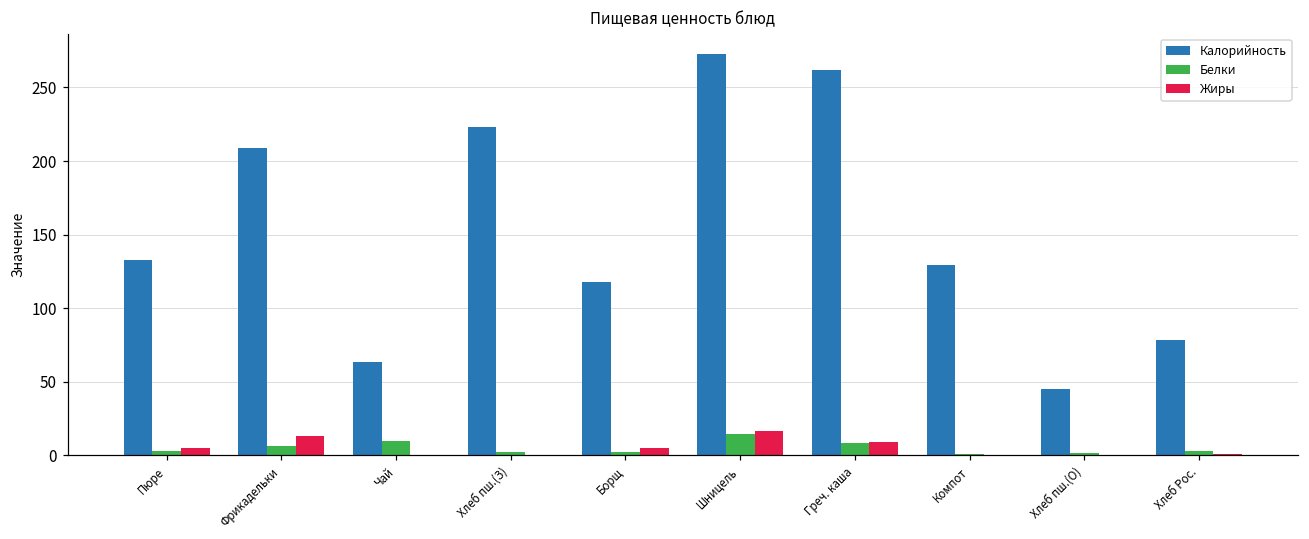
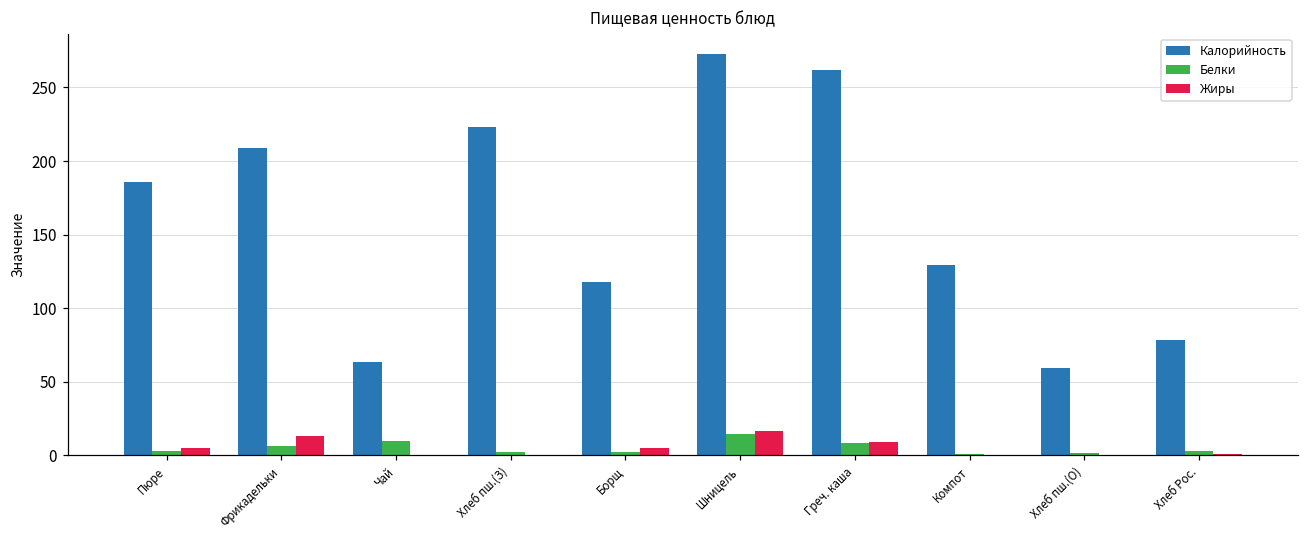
Калорийность, Пюре: 133 -> 186
Калорийность, Хлеб пш.(О): 45 -> 59
